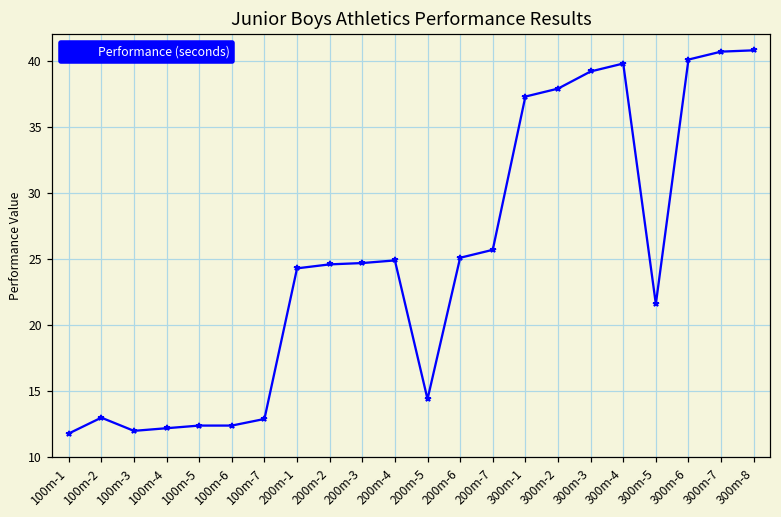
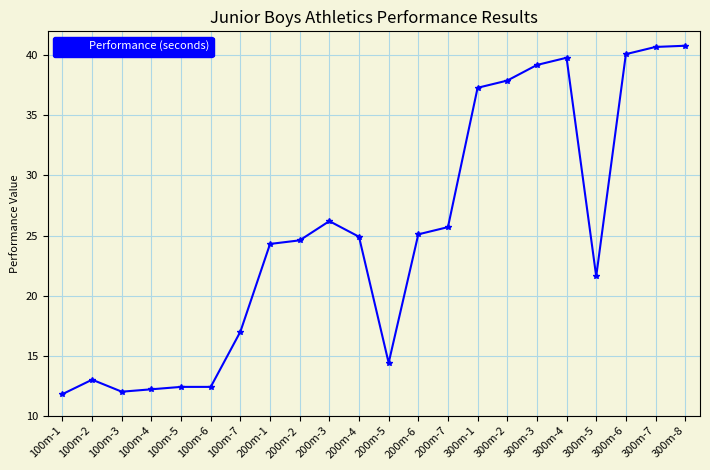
100m-7: 12.9 -> 17.0
200m-3: 24.7 -> 26.2
